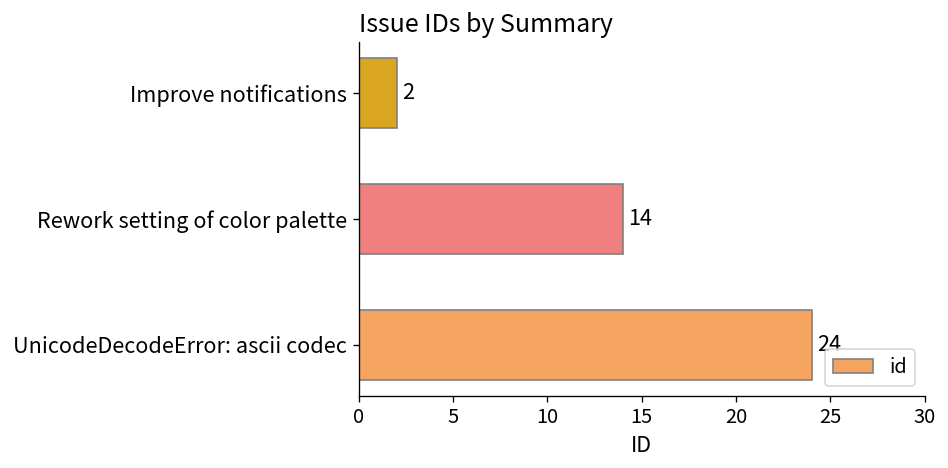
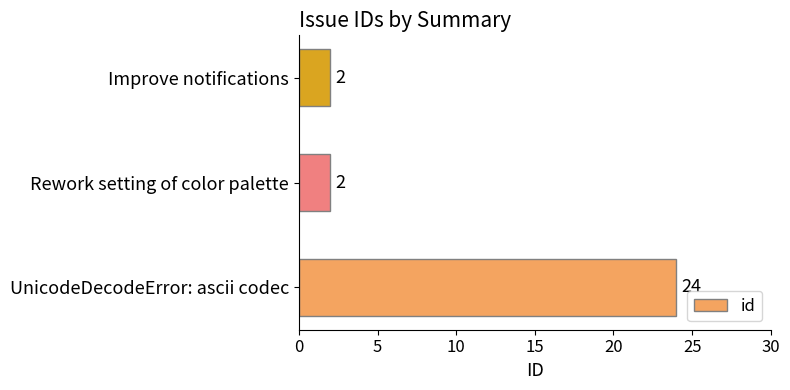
Rework setting of color palette: 14 -> 2
